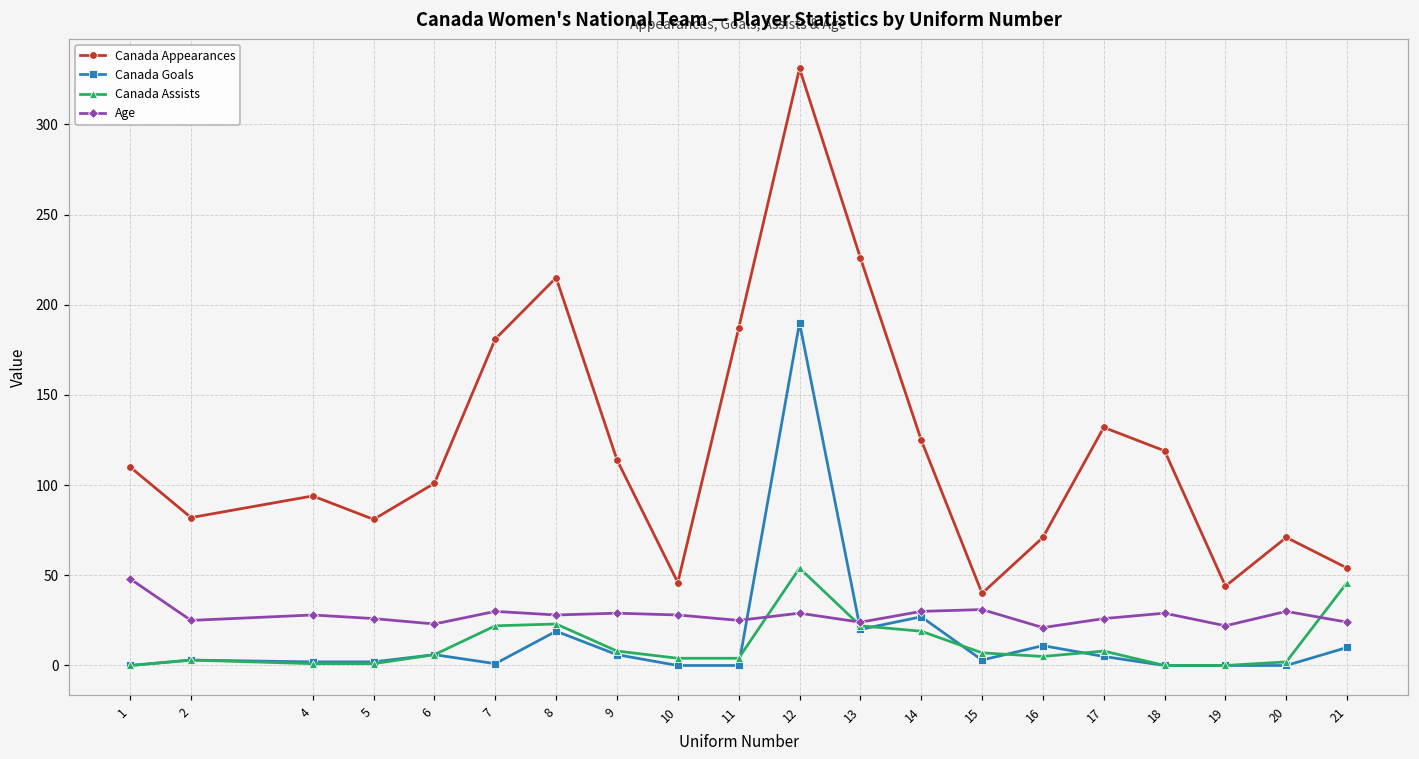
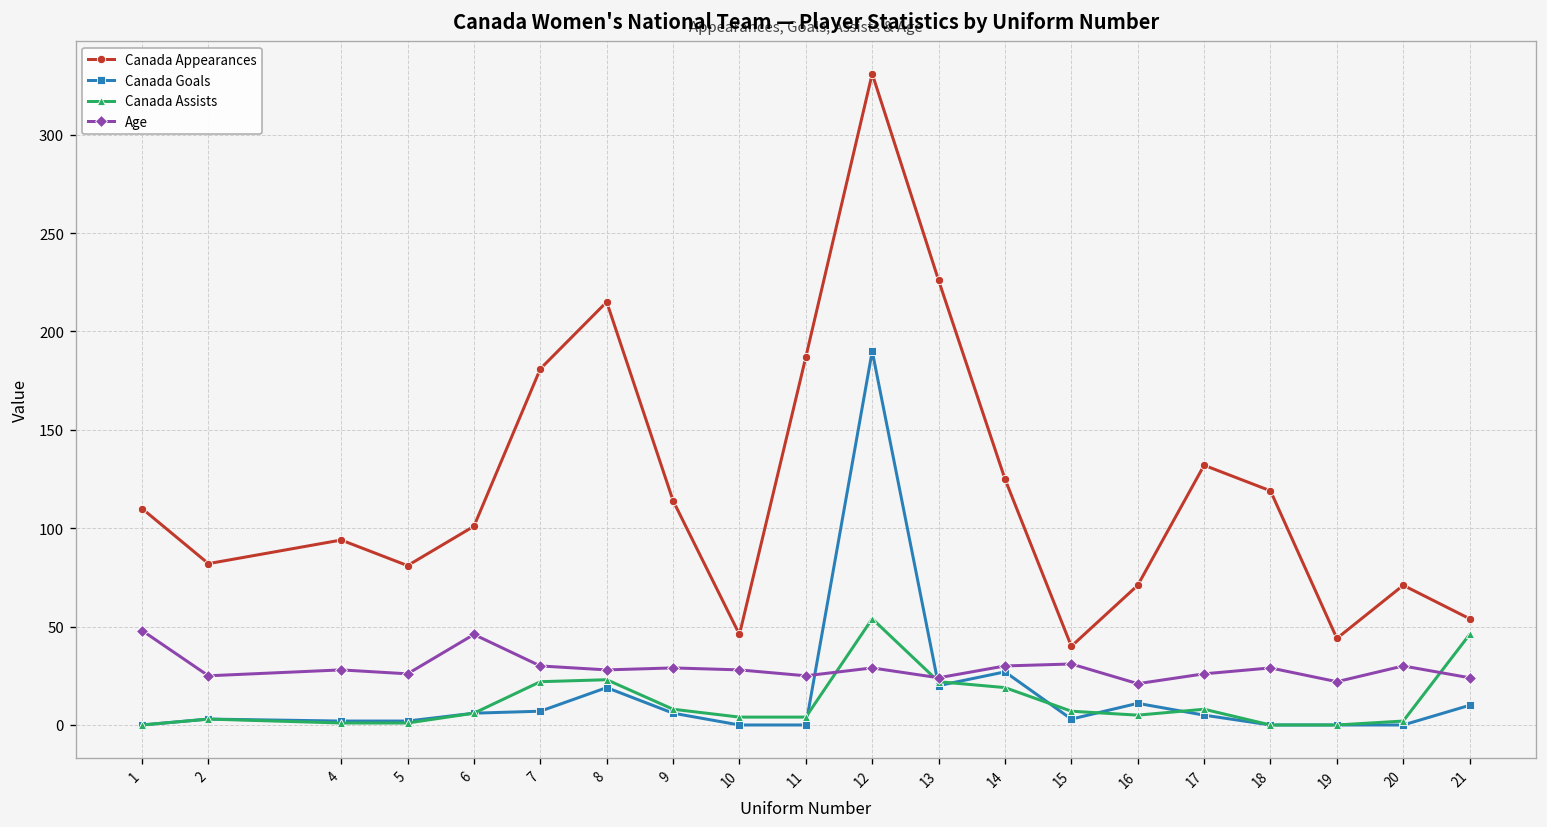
Age, 6: 23 -> 46
Canada Goals, 7: 1 -> 7
